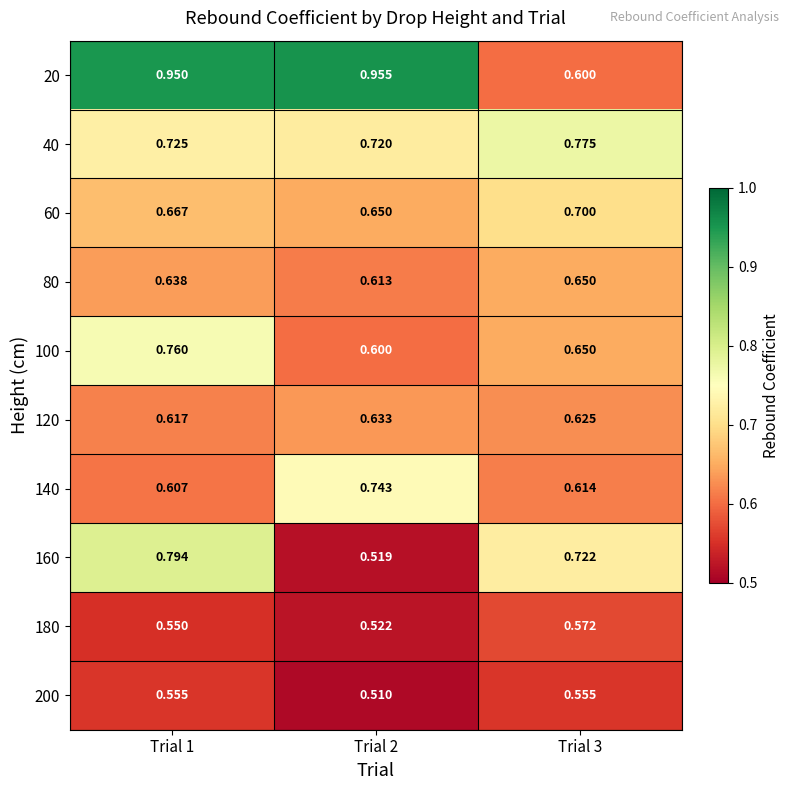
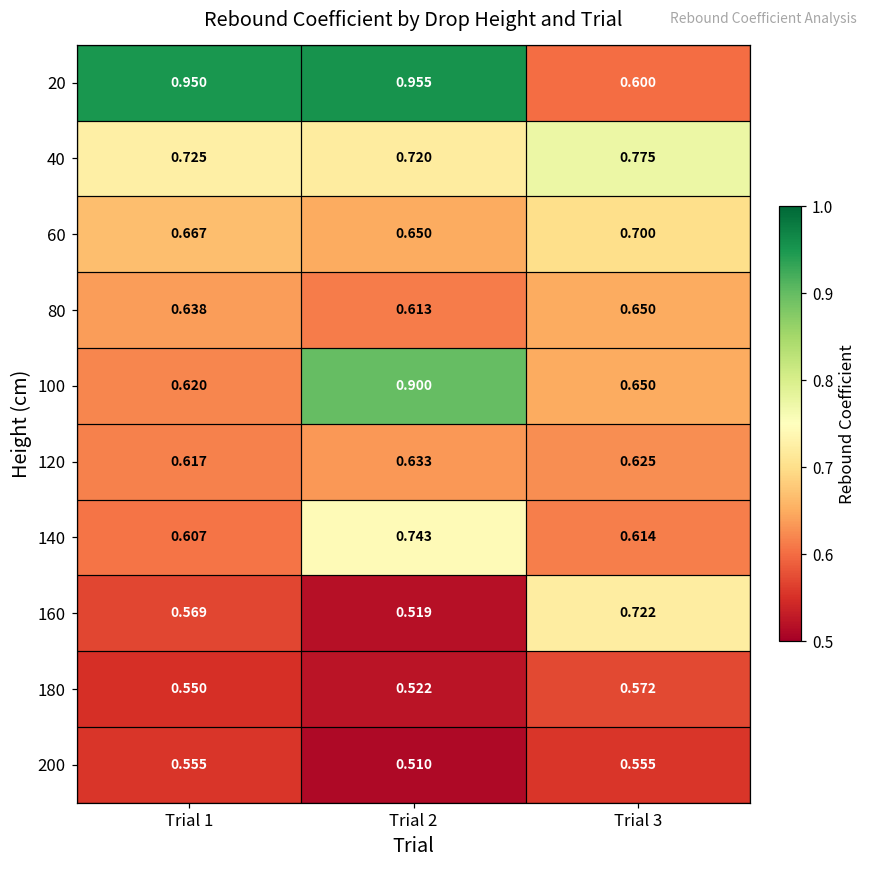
100, Trial 1: 0.760 -> 0.620
100, Trial 2: 0.600 -> 0.900
160, Trial 1: 0.794 -> 0.569
